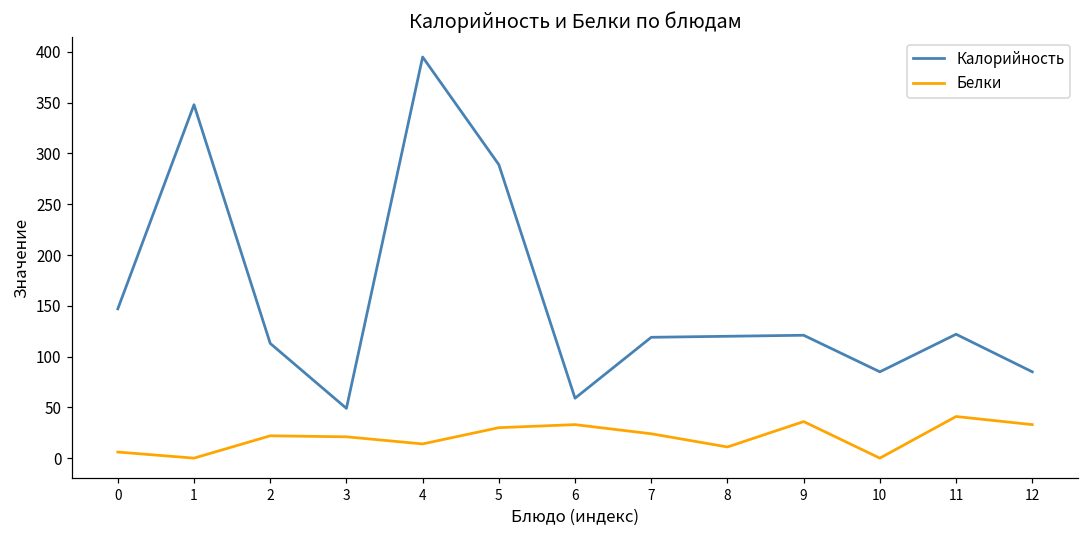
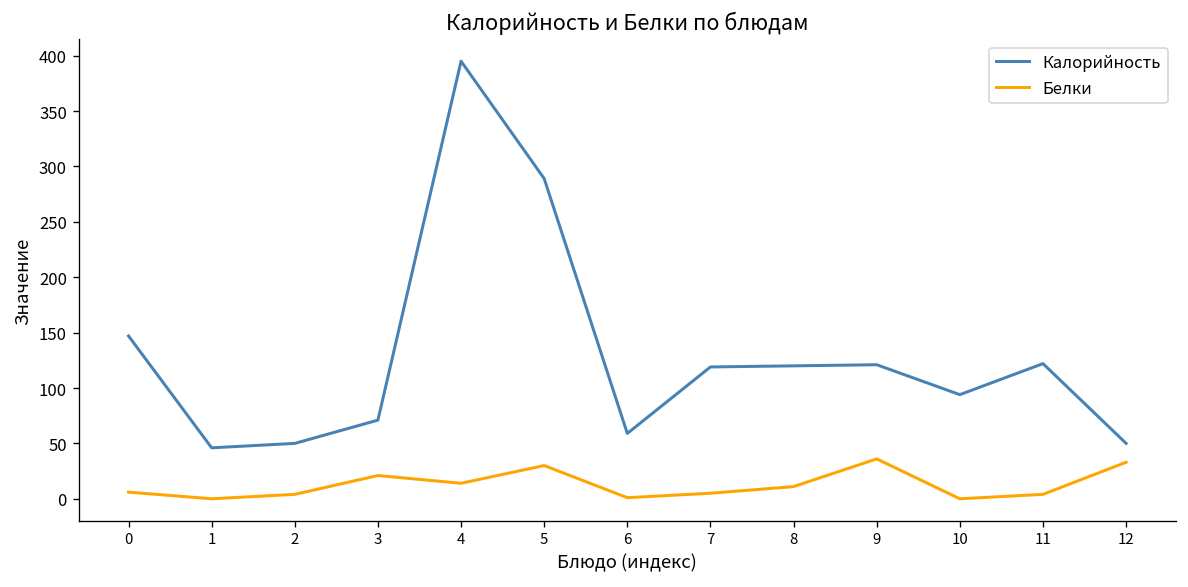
Калорийность, 1: 350 -> 50
Калорийность, 2: 110 -> 50
Белки, 2: 20 -> 0
Калорийность, 3: 50 -> 70
Белки, 6: 30 -> 0
Белки, 7: 20 -> 10
Калорийность, 10: 85 -> 94
Белки, 11: 40 -> 0
Калорийность, 12: 90 -> 50
